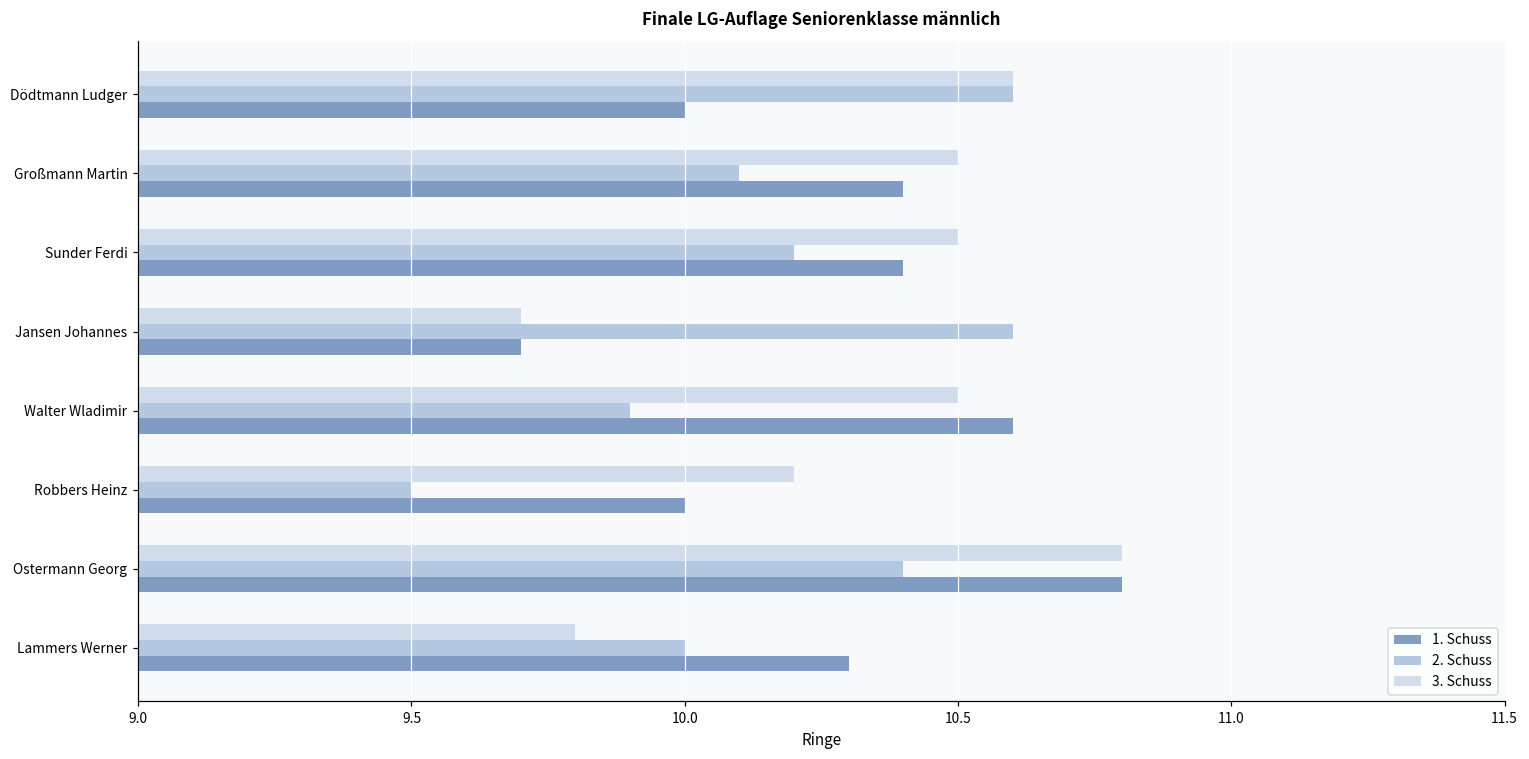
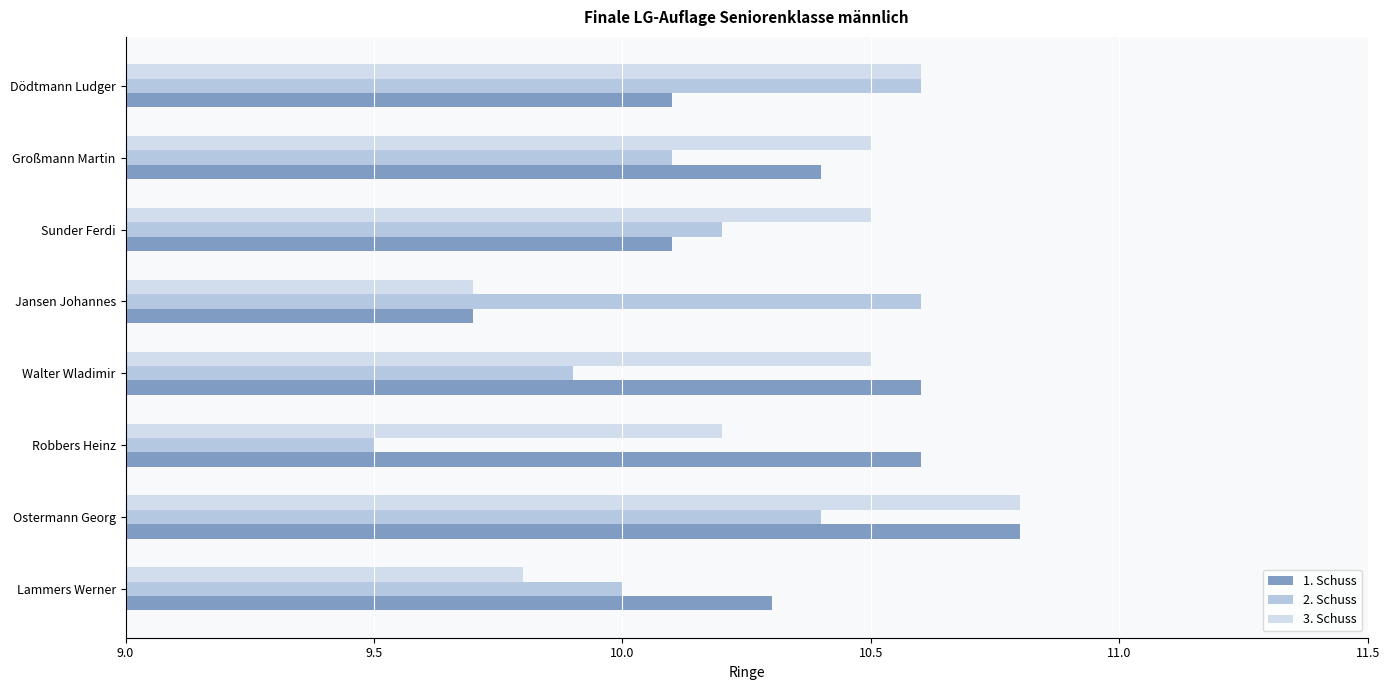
1. Schuss, Dödtmann Ludger: 10.0 -> 10.1
1. Schuss, Sunder Ferdi: 10.4 -> 10.1
1. Schuss, Robbers Heinz: 10.0 -> 10.6
